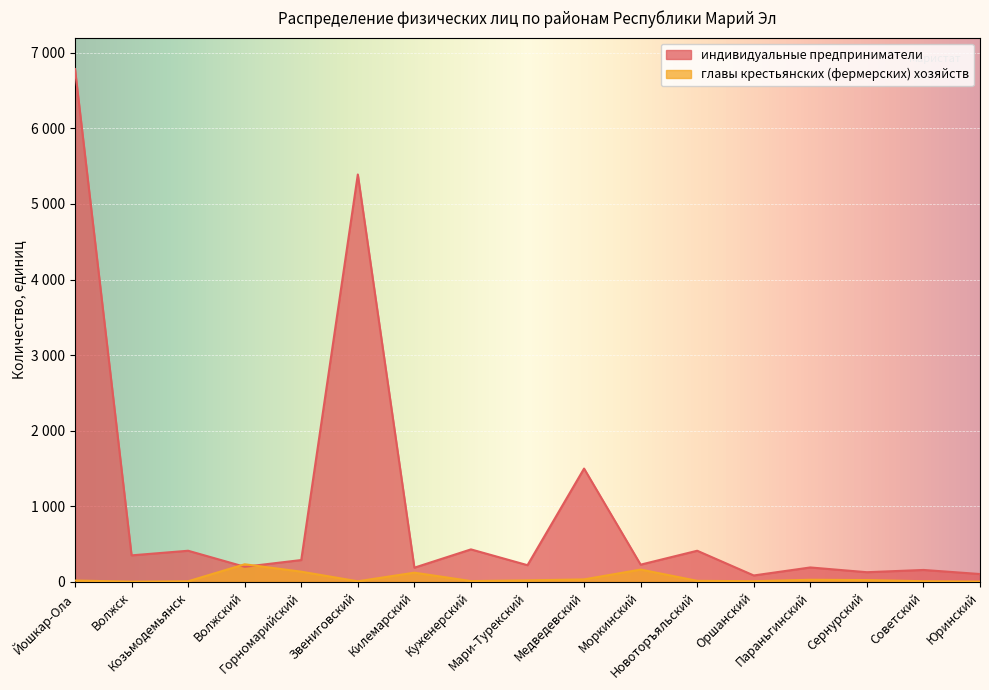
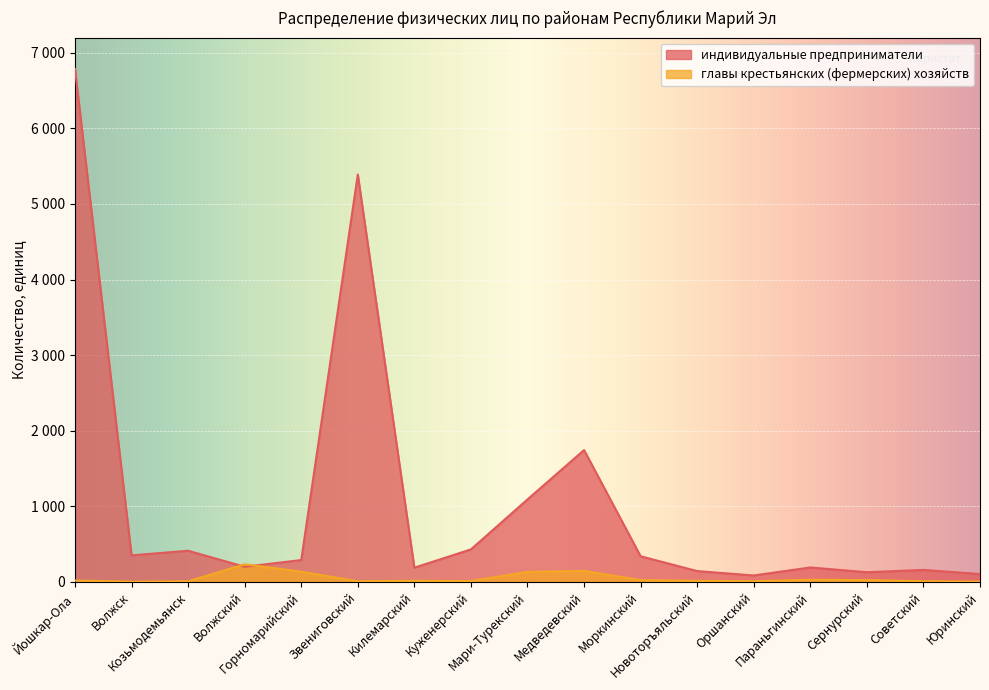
главы крестьянских (фермерских) хозяйств, Килемарский: 100 -> 0
индивидуальные предприниматели, Мари-Турекский: 200 -> 1100
главы крестьянских (фермерских) хозяйств, Мари-Турекский: 0 -> 100
индивидуальные предприниматели, Медведевский: 1500 -> 1700
главы крестьянских (фермерских) хозяйств, Медведевский: 0 -> 100
индивидуальные предприниматели, Моркинский: 200 -> 300
главы крестьянских (фермерских) хозяйств, Моркинский: 200 -> 0
индивидуальные предприниматели, Новоторъяльский: 400 -> 100
